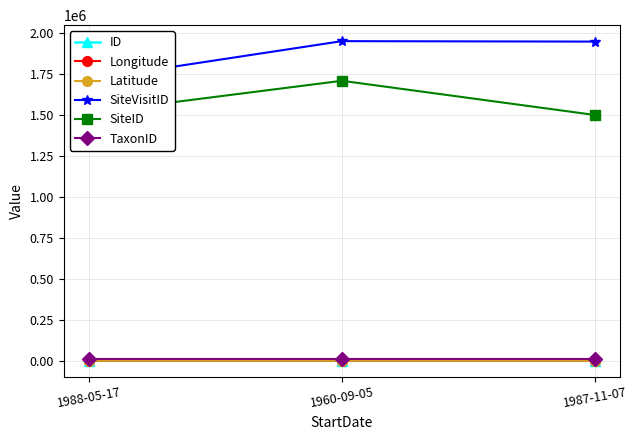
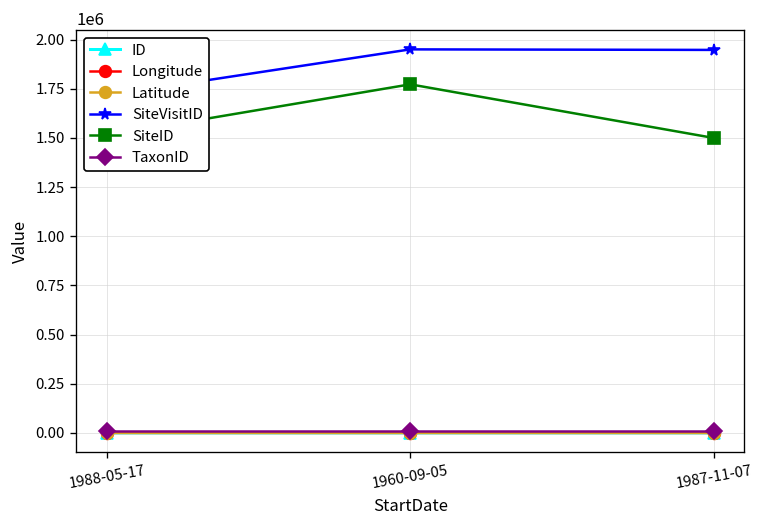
SiteID, 1960-09-05: 1710000 -> 1770000
